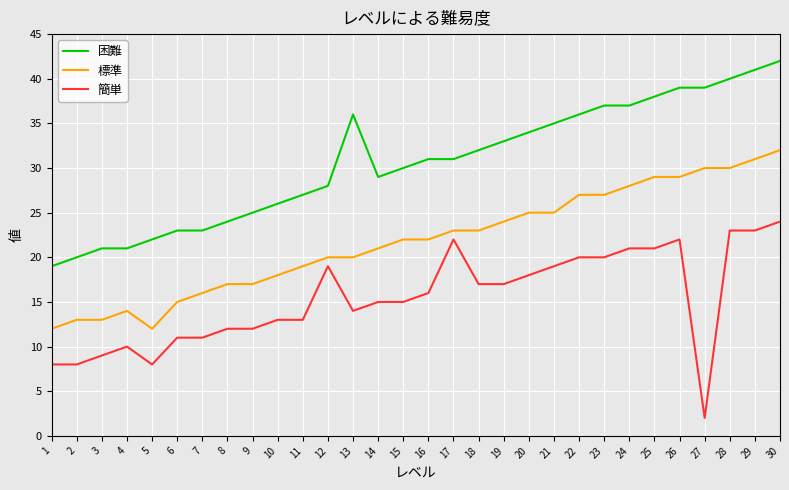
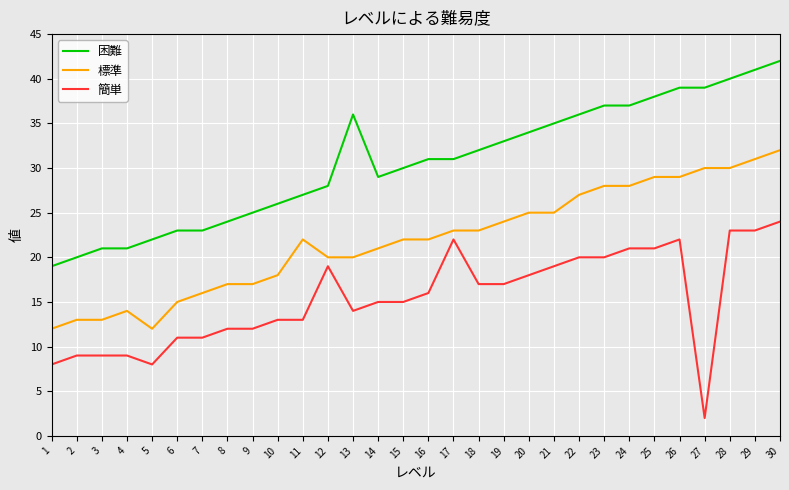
簡単, 2: 8 -> 9
簡単, 4: 10 -> 9
標準, 11: 19 -> 22
標準, 23: 27 -> 28
